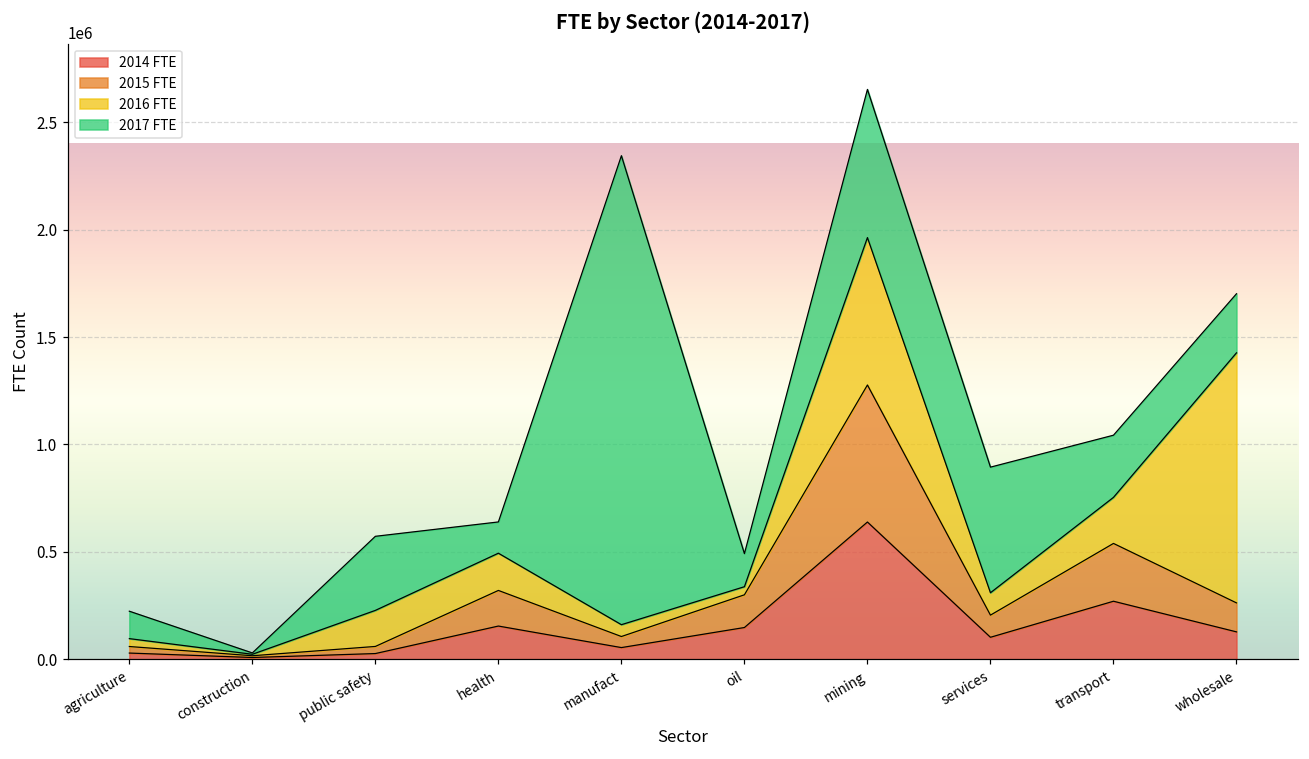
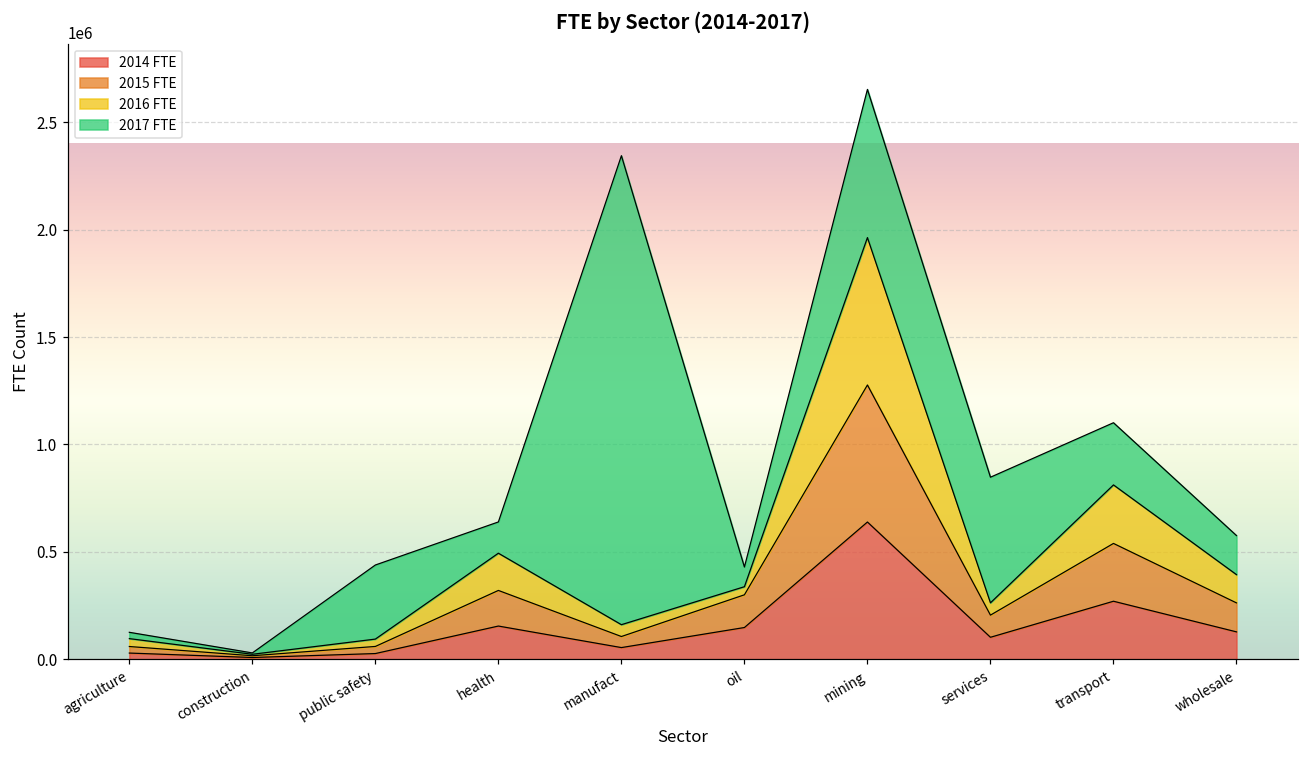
2017 FTE, agriculture: 130000 -> 30000
2016 FTE, public safety: 170000 -> 30000
2017 FTE, oil: 150000 -> 90000
2016 FTE, services: 100000 -> 60000
2016 FTE, transport: 210000 -> 270000
2016 FTE, wholesale: 1160000 -> 130000
2017 FTE, wholesale: 280000 -> 180000
